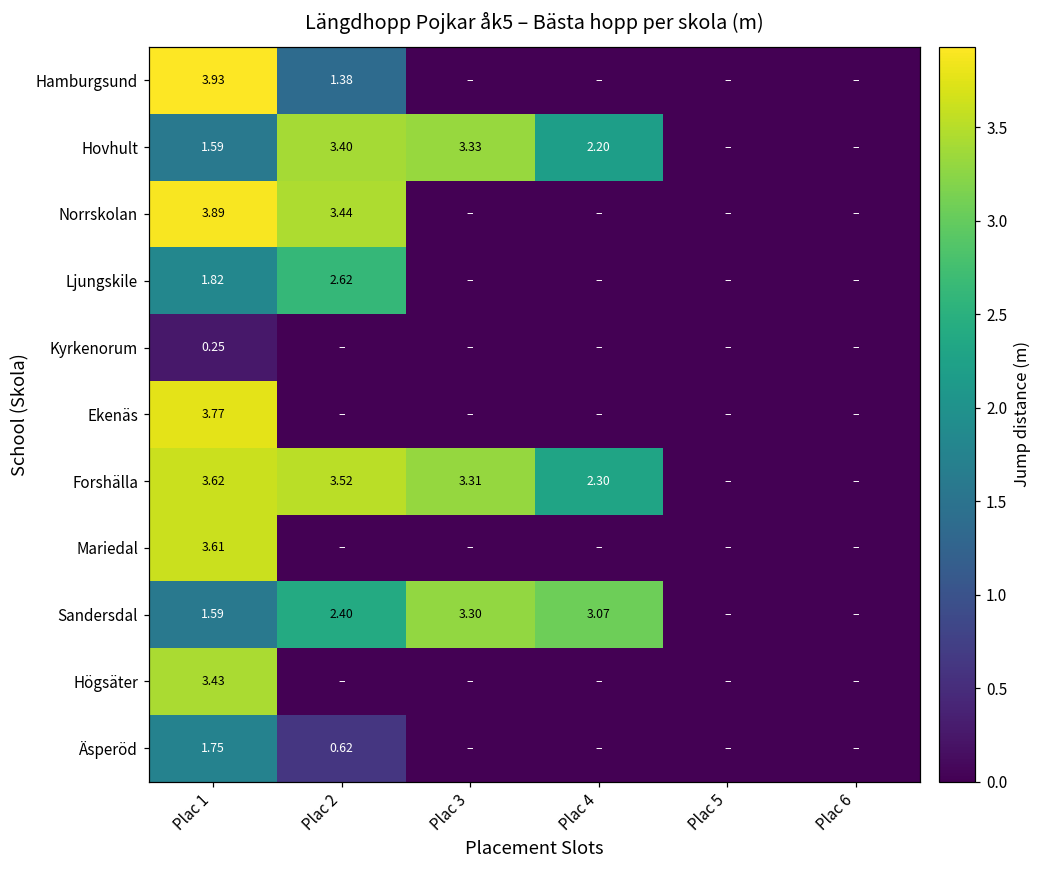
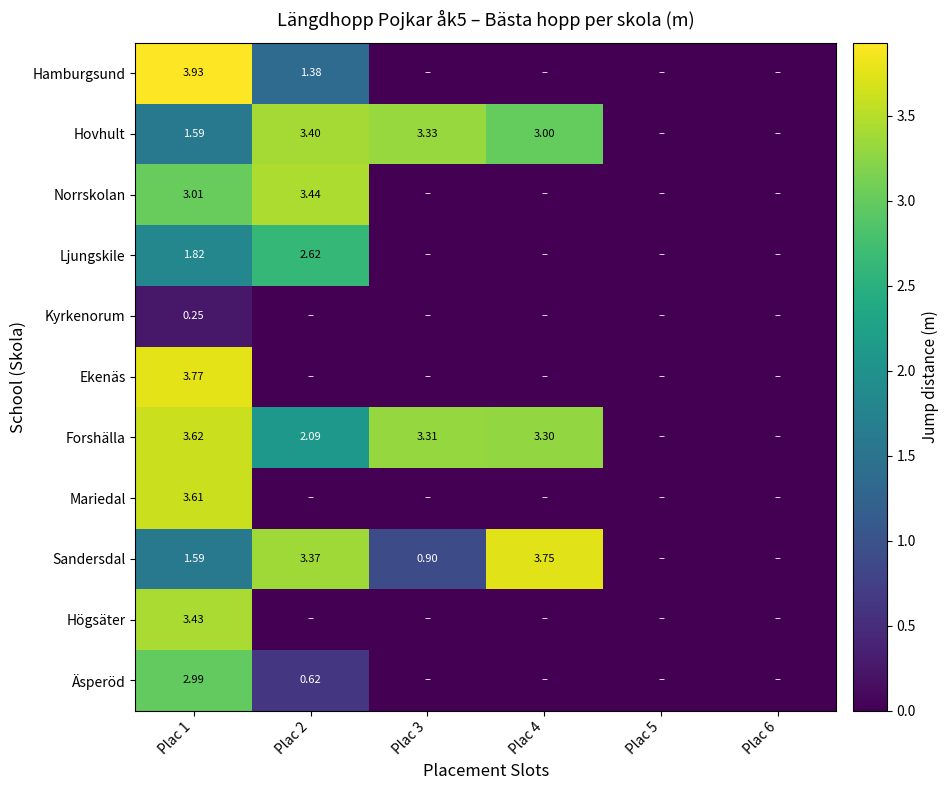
Hovhult, Plac 4: 2.20 -> 3.00
Norrskolan, Plac 1: 3.89 -> 3.01
Forshälla, Plac 2: 3.52 -> 2.09
Forshälla, Plac 4: 2.30 -> 3.30
Sandersdal, Plac 2: 2.40 -> 3.37
Sandersdal, Plac 3: 3.30 -> 0.90
Sandersdal, Plac 4: 3.07 -> 3.75
Äsperöd, Plac 1: 1.75 -> 2.99
